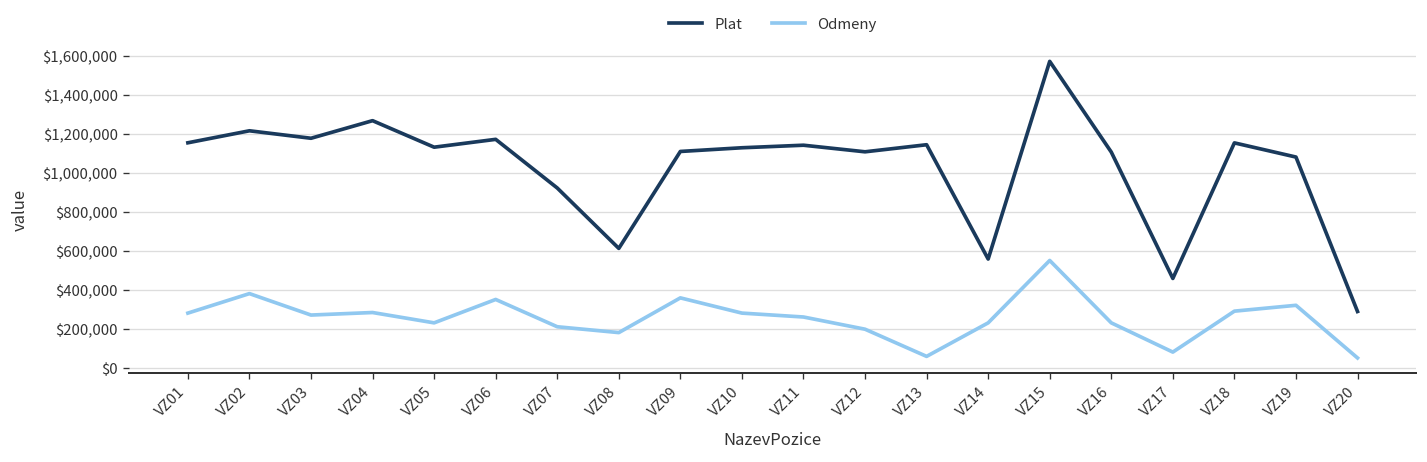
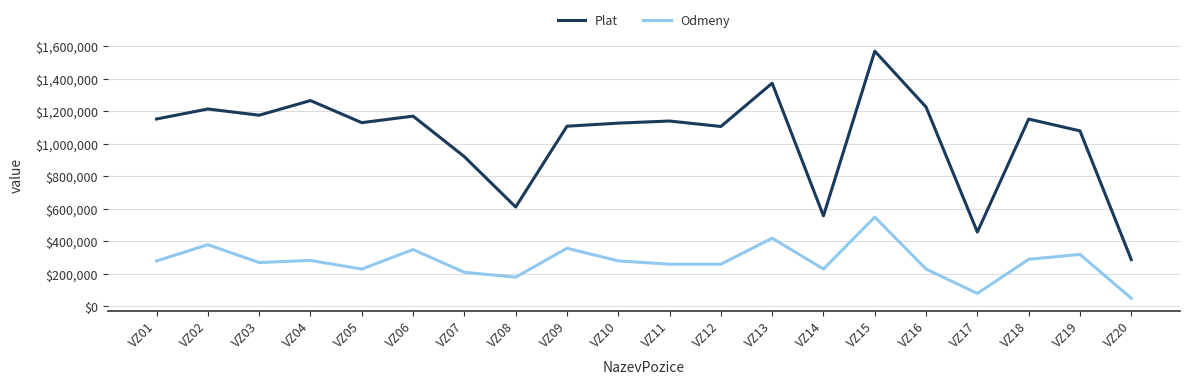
Odmeny, VZ12: $200,000 -> $260,000
Plat, VZ13: $1,140,000 -> $1,370,000
Odmeny, VZ13: $60,000 -> $420,000
Plat, VZ16: $1,110,000 -> $1,230,000
